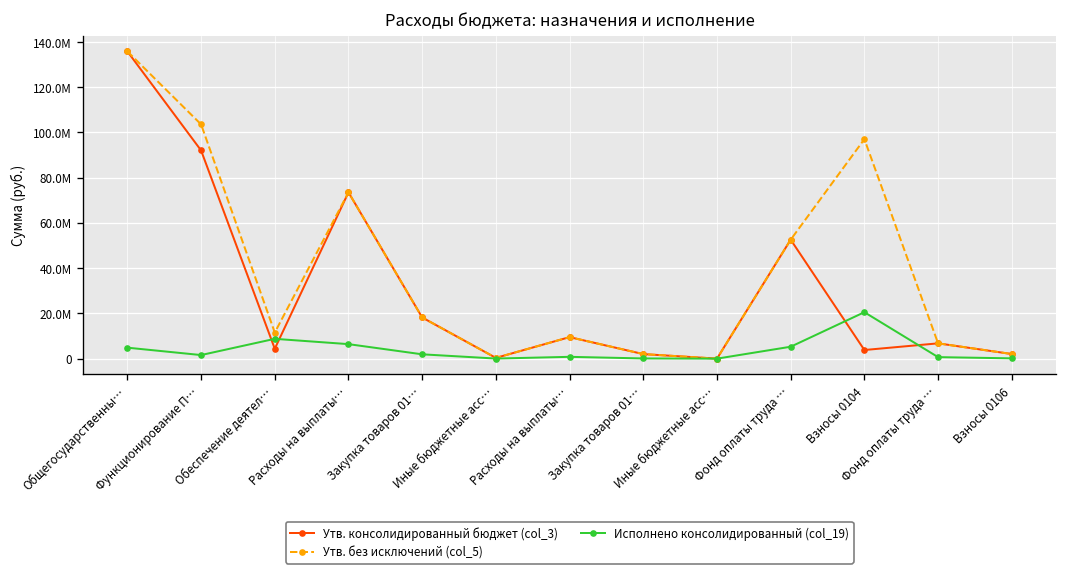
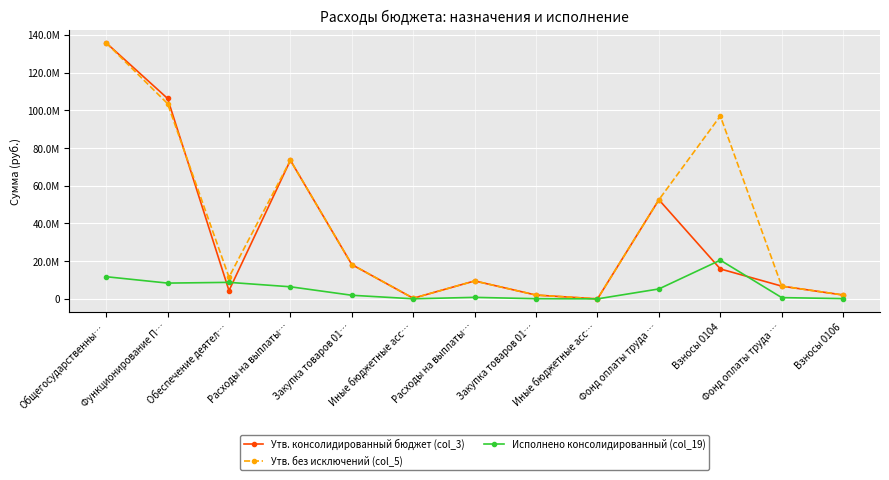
Исполнено консолидированный (col_19), Общегосударственны…: 5000000 -> 12000000
Утв. консолидированный бюджет (col_3), Функционирование П…: 92000000 -> 106000000
Исполнено консолидированный (col_19), Функционирование П…: 2000000 -> 8000000
Утв. консолидированный бюджет (col_3), Взносы 0104: 4000000 -> 16000000
